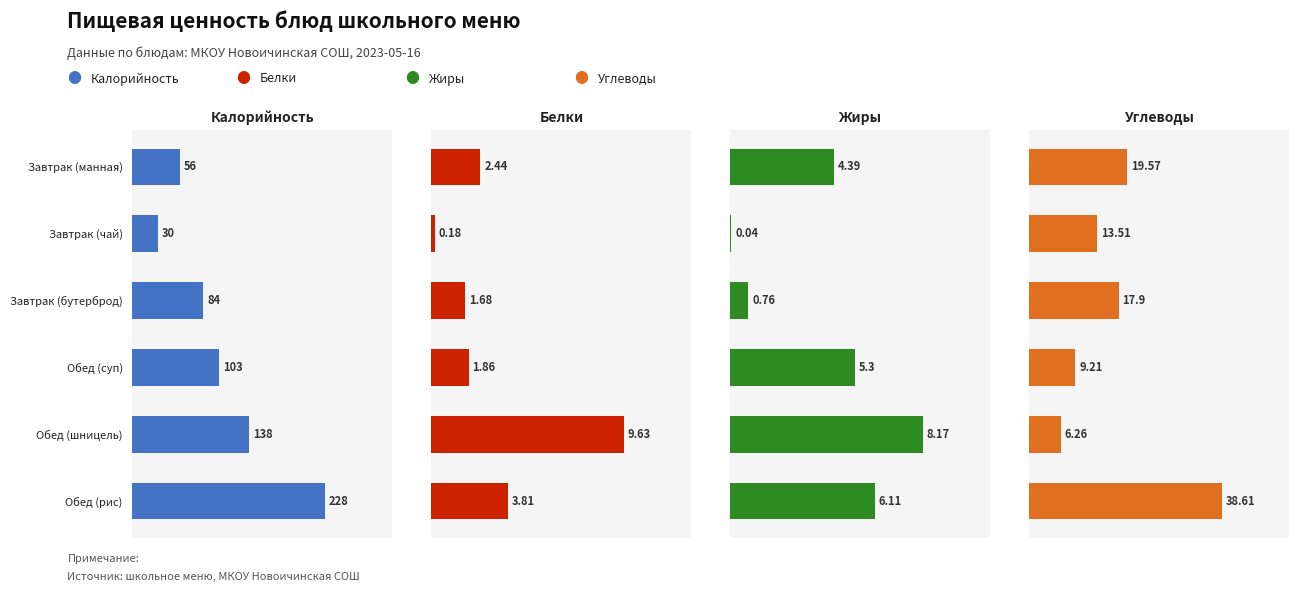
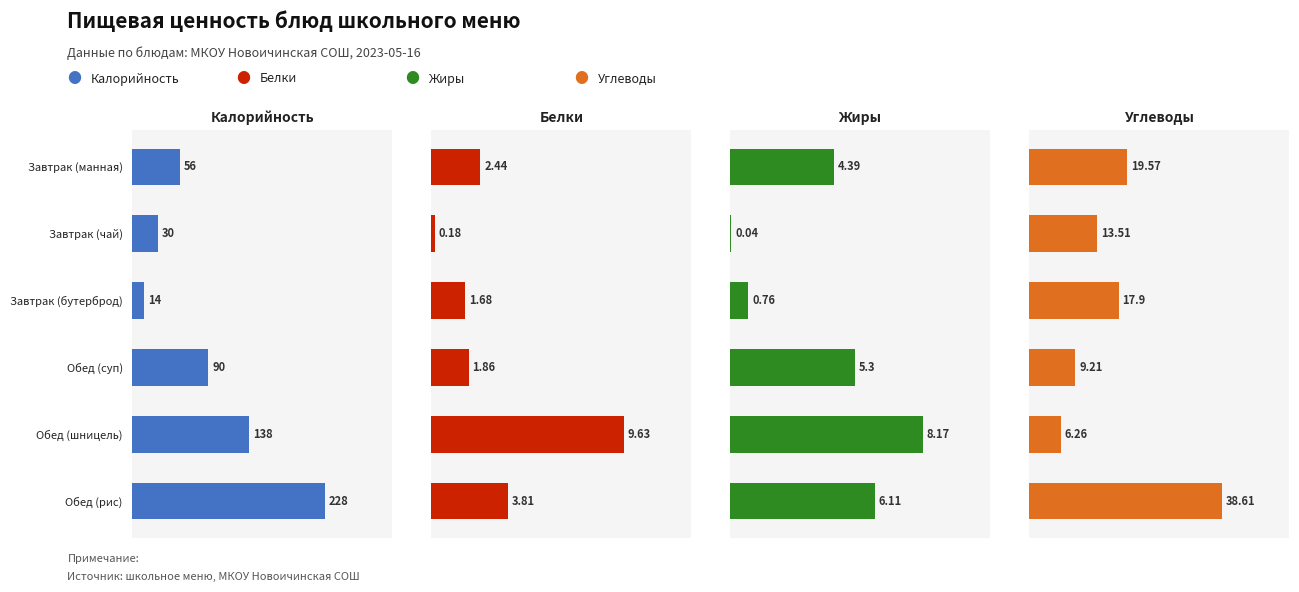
Калорийность, Завтрак (бутерброд): 84 -> 14
Калорийность, Обед (суп): 103 -> 90
